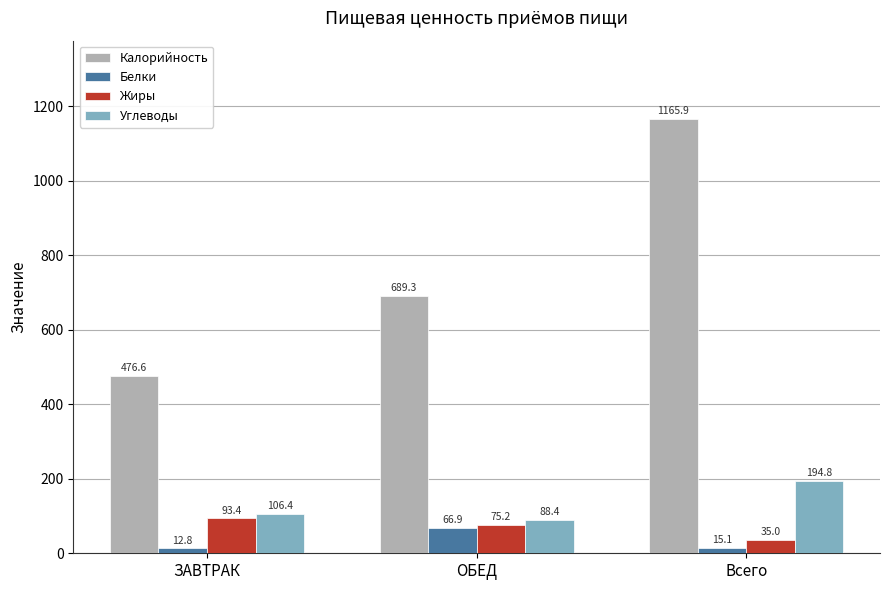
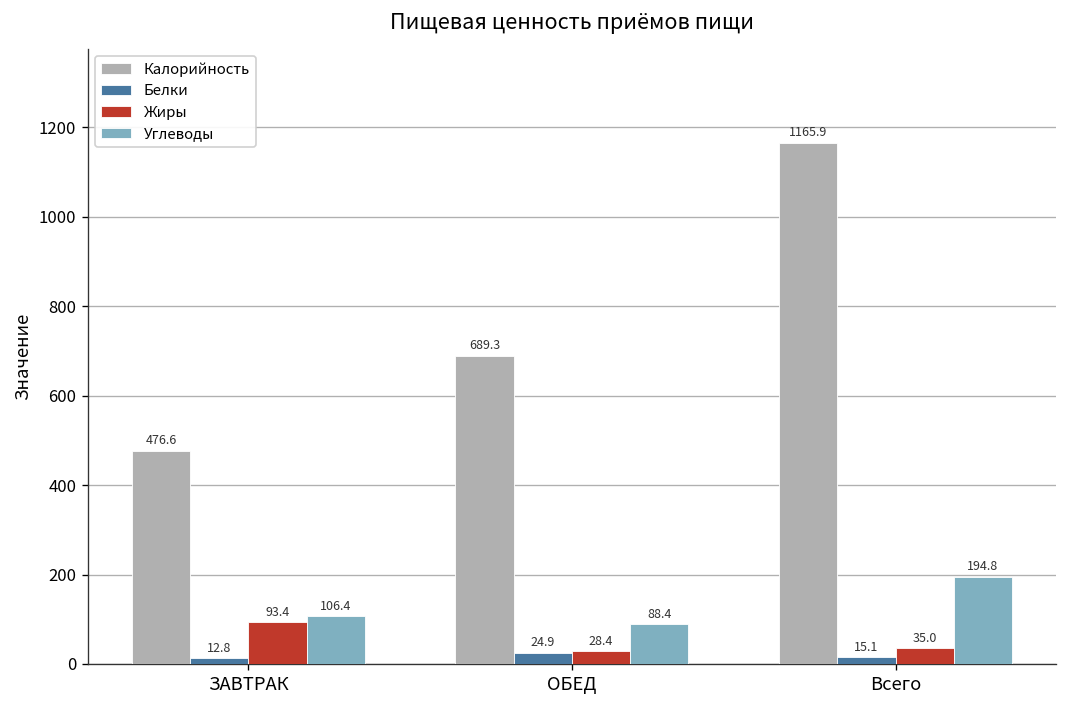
Белки, ОБЕД: 66.9 -> 24.9
Жиры, ОБЕД: 75.2 -> 28.4
